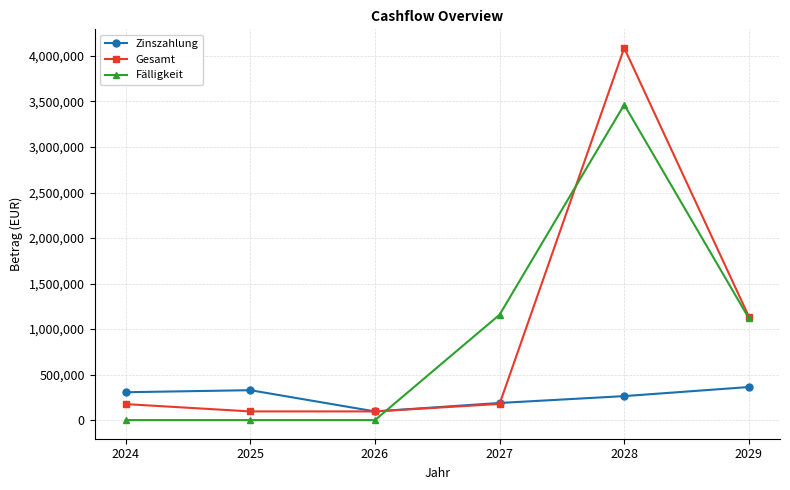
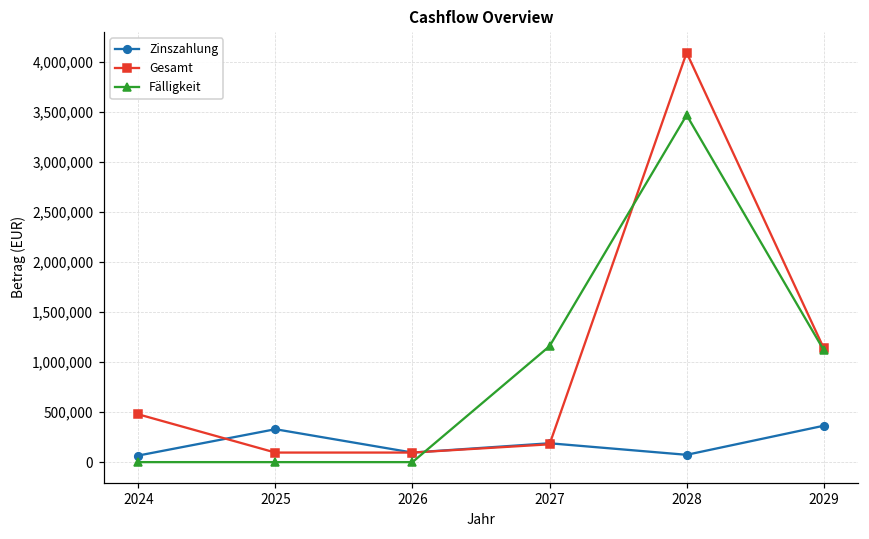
Zinszahlung, 2024: 300,000 -> 100,000
Gesamt, 2024: 200,000 -> 500,000
Zinszahlung, 2028: 300,000 -> 100,000
